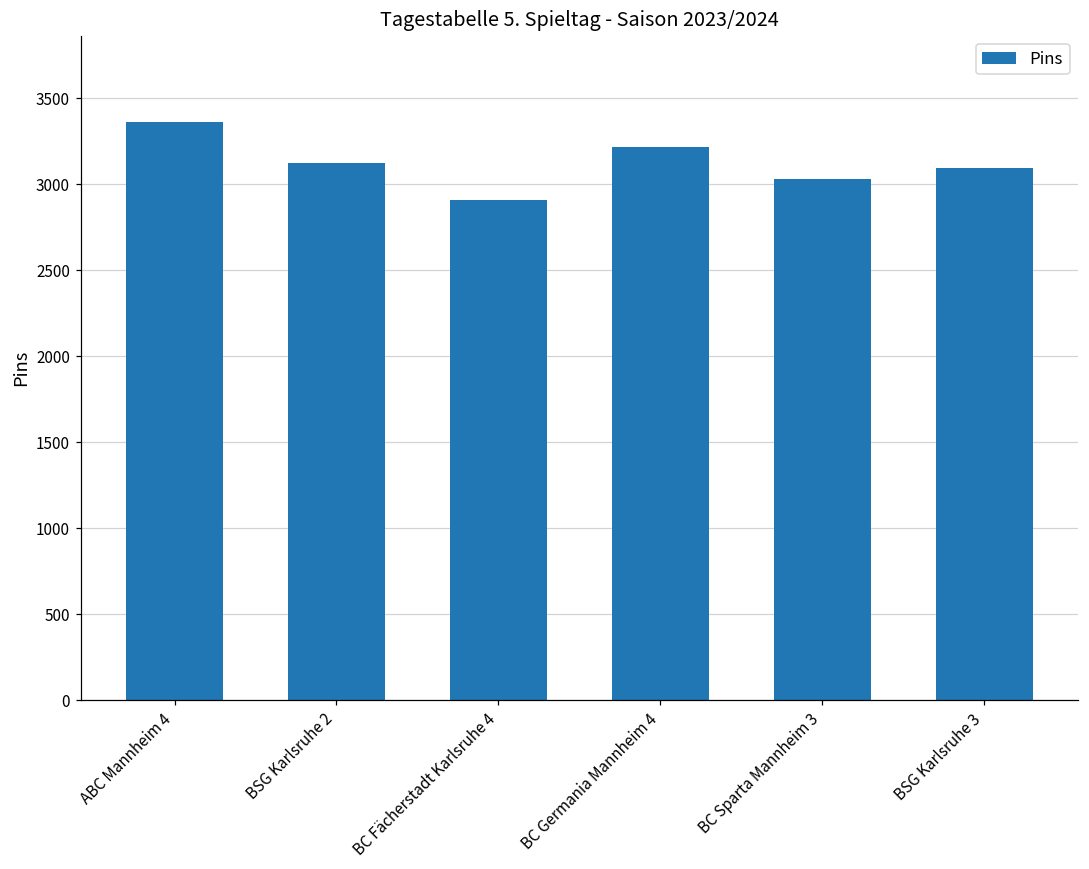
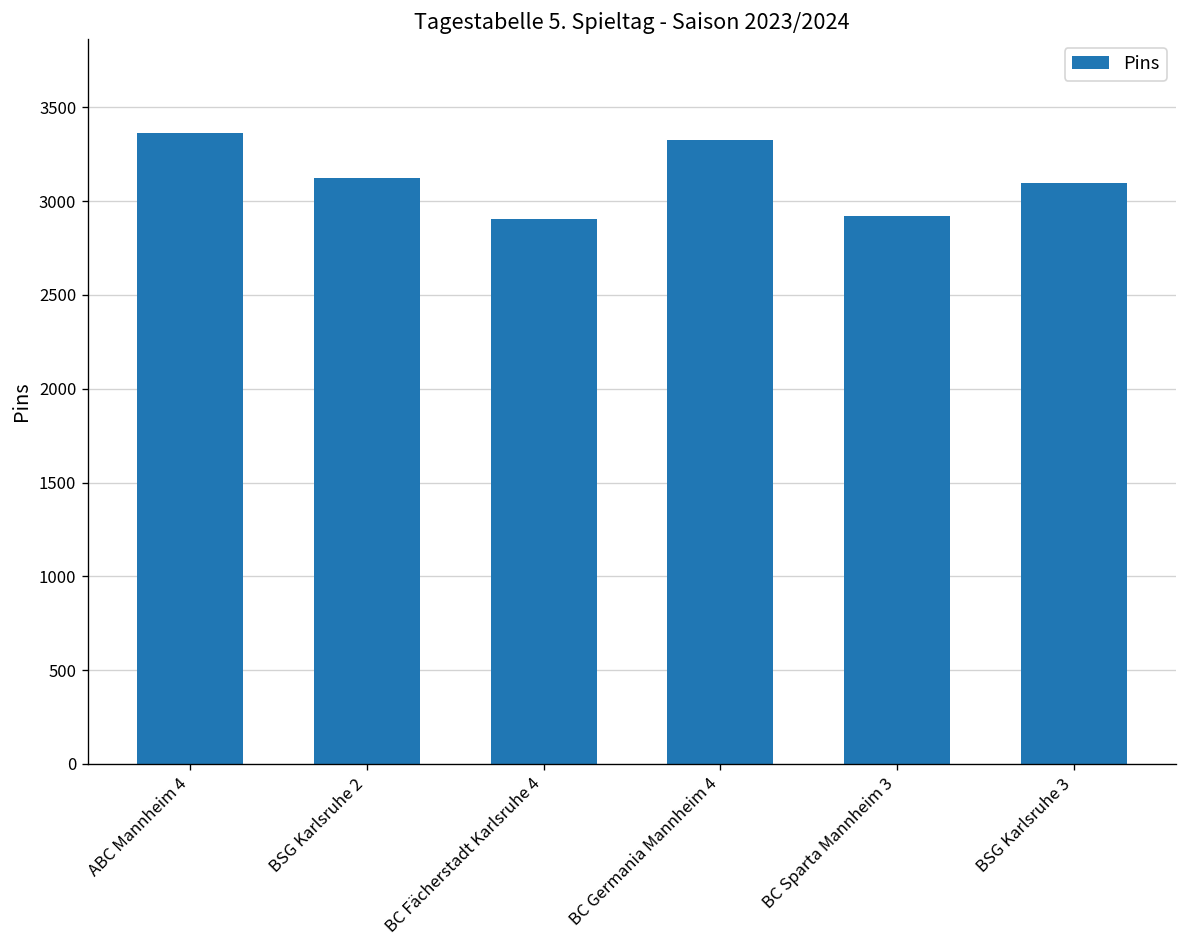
BC Germania Mannheim 4: 3220 -> 3330
BC Sparta Mannheim 3: 3030 -> 2920
